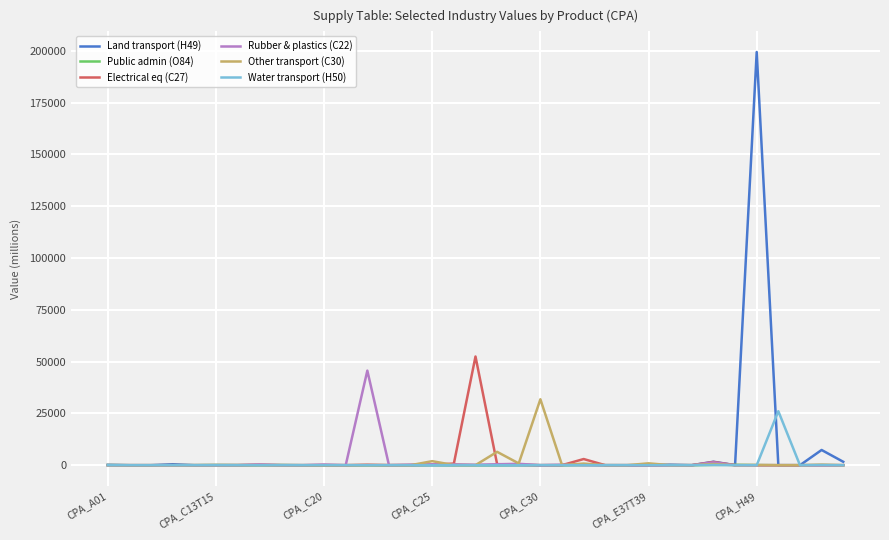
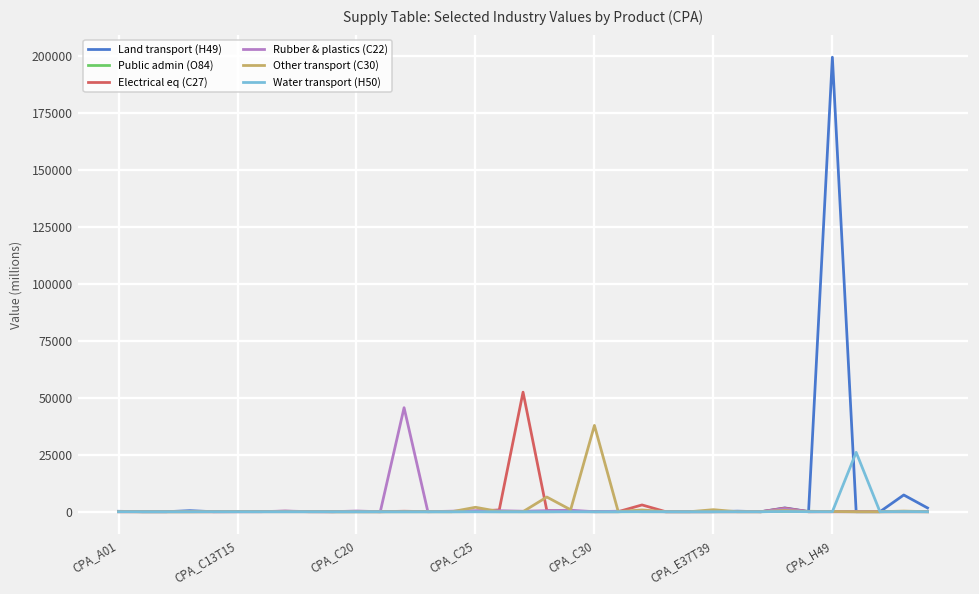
Other transport (C30), CPA_C30: 32000 -> 38000
